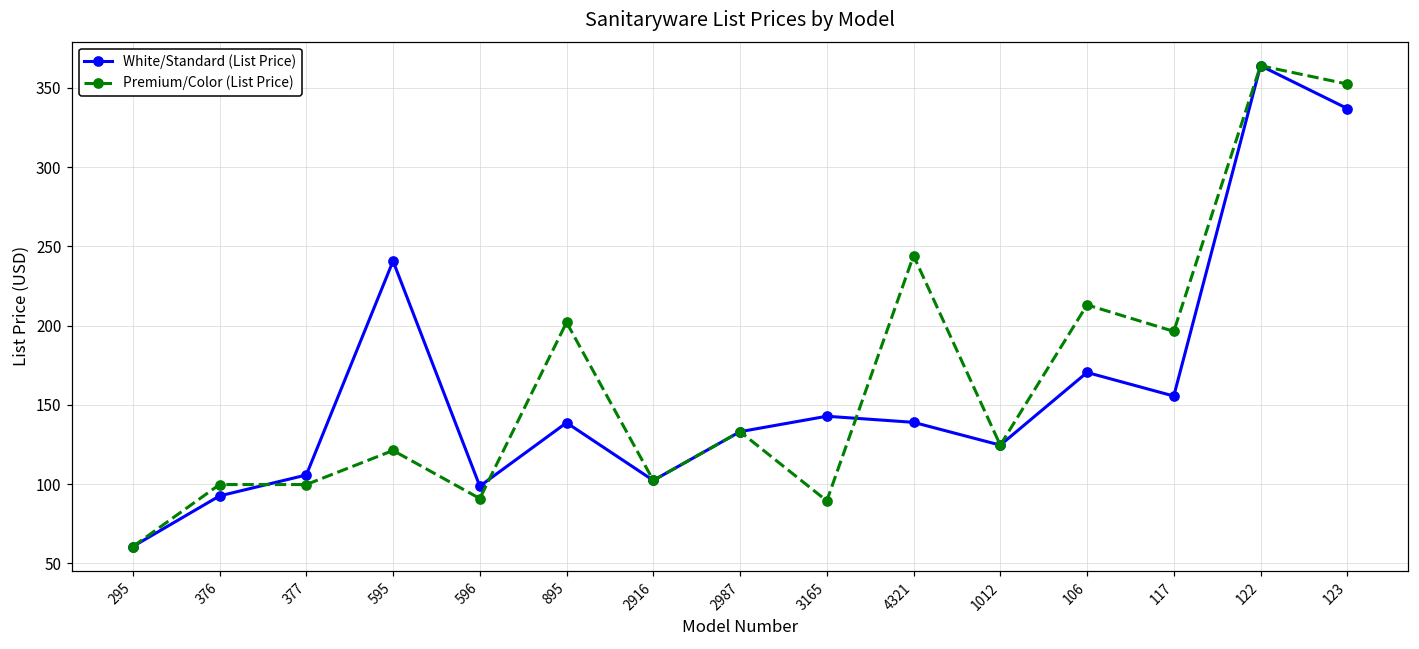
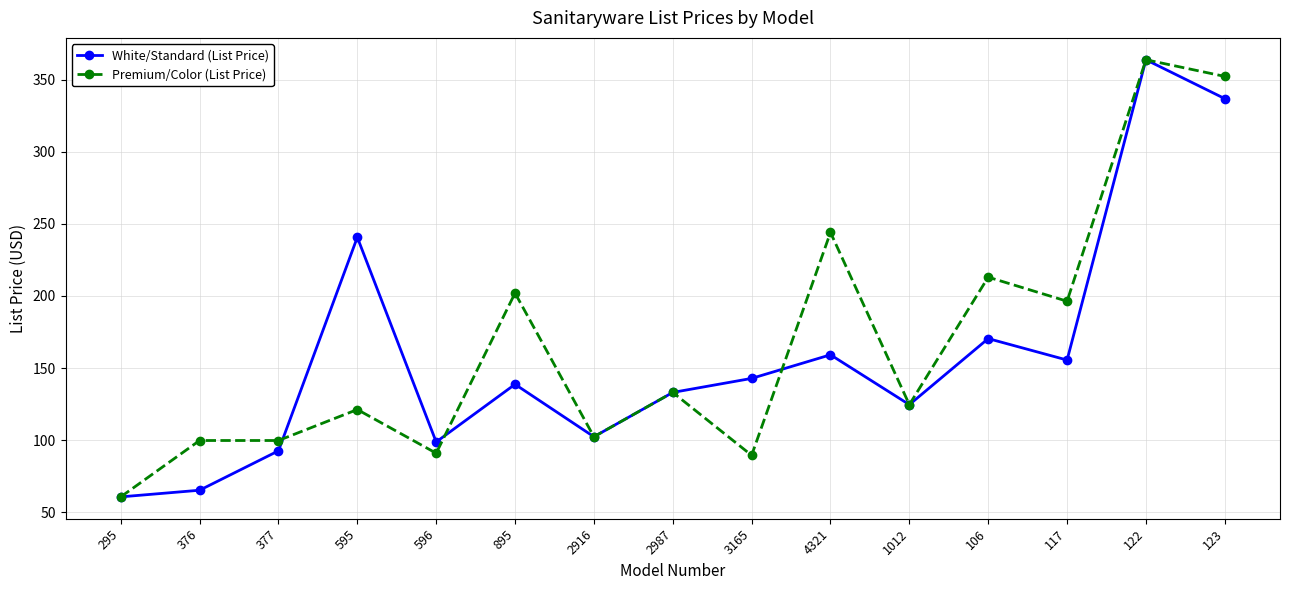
White/Standard (List Price), 376: 93 -> 65
White/Standard (List Price), 377: 106 -> 93
White/Standard (List Price), 4321: 139 -> 159
